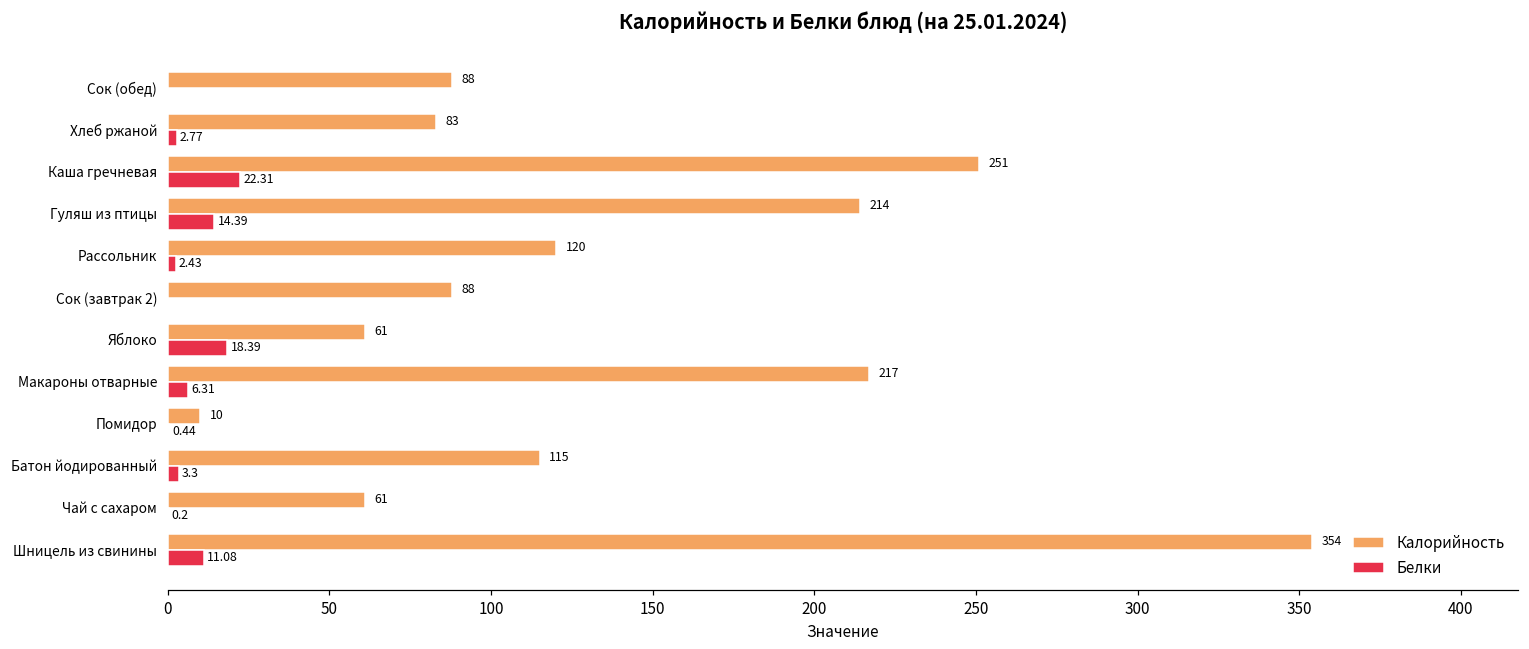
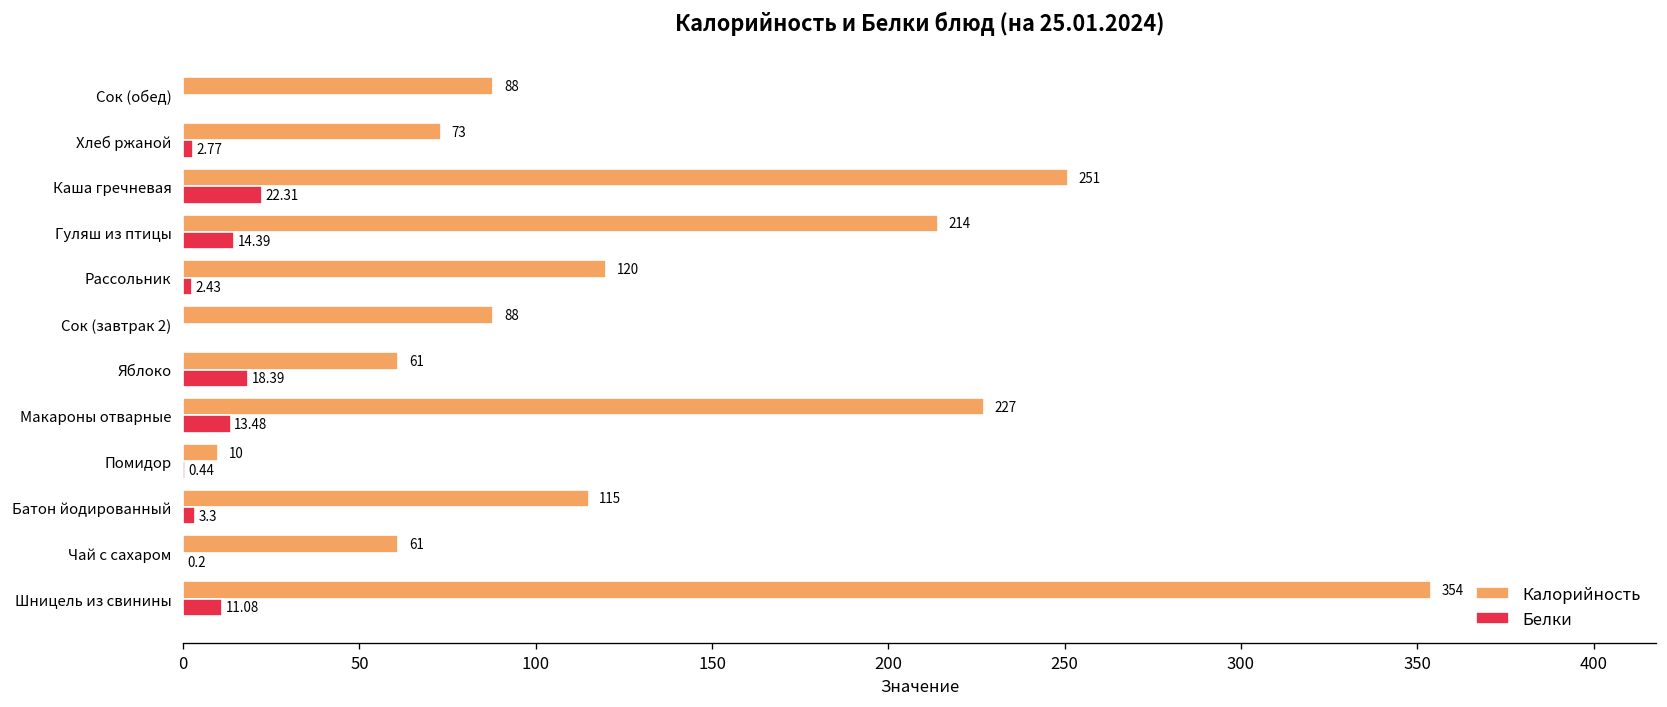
Калорийность, Хлеб ржаной: 83 -> 73
Калорийность, Макароны отварные: 217 -> 227
Белки, Макароны отварные: 6.31 -> 13.48
